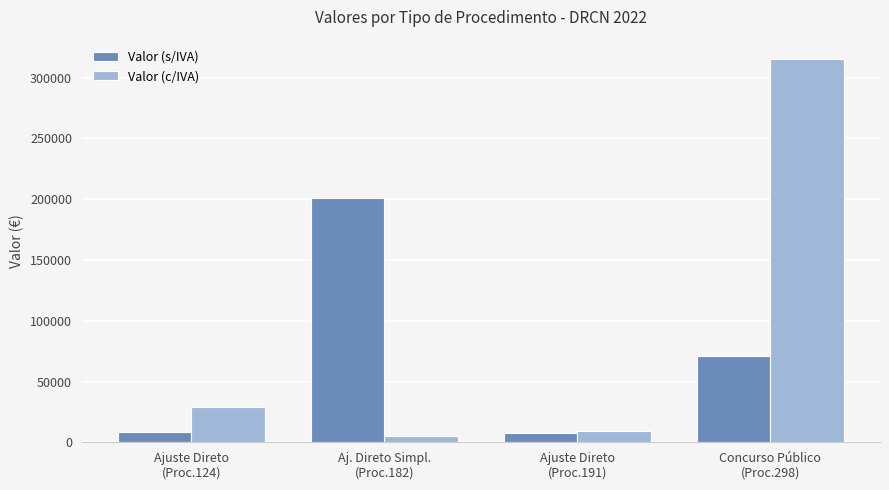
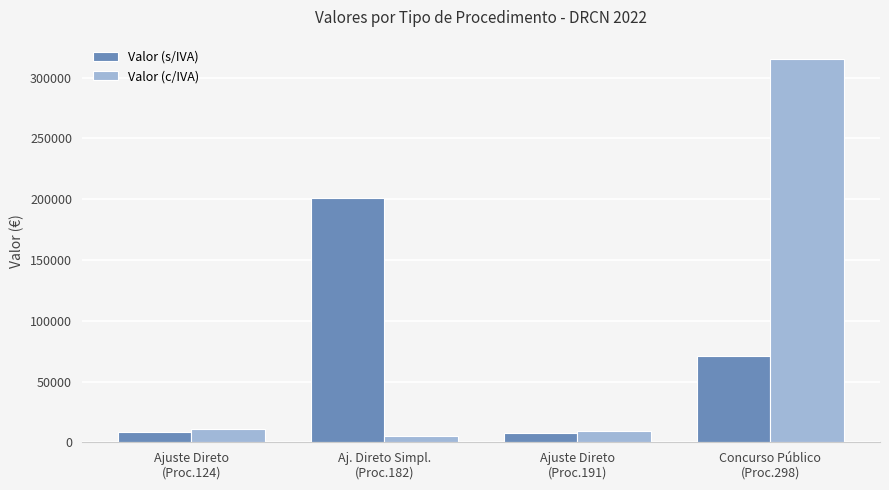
Valor (c/IVA), Ajuste Direto (Proc.124): 29000 -> 11000
